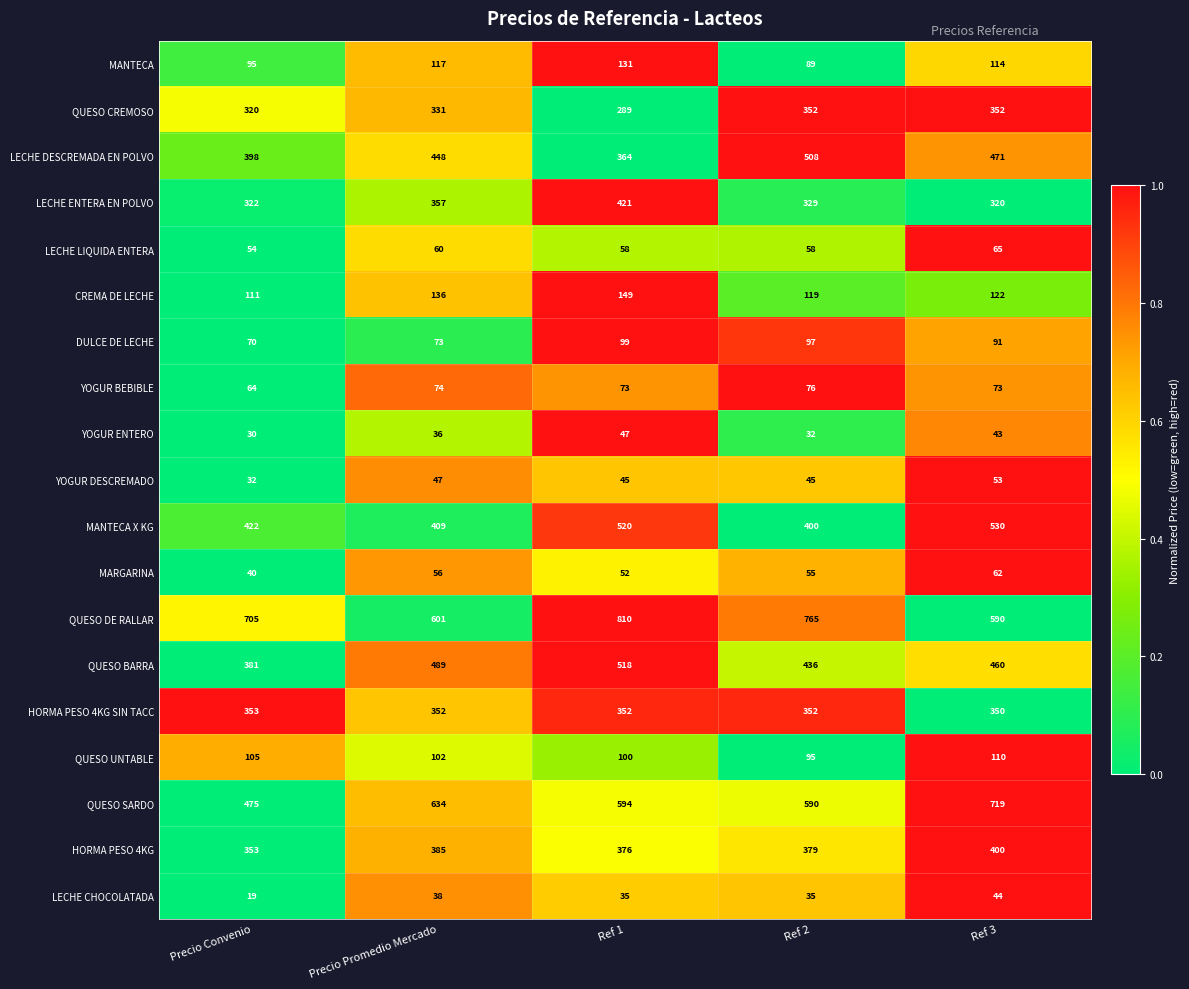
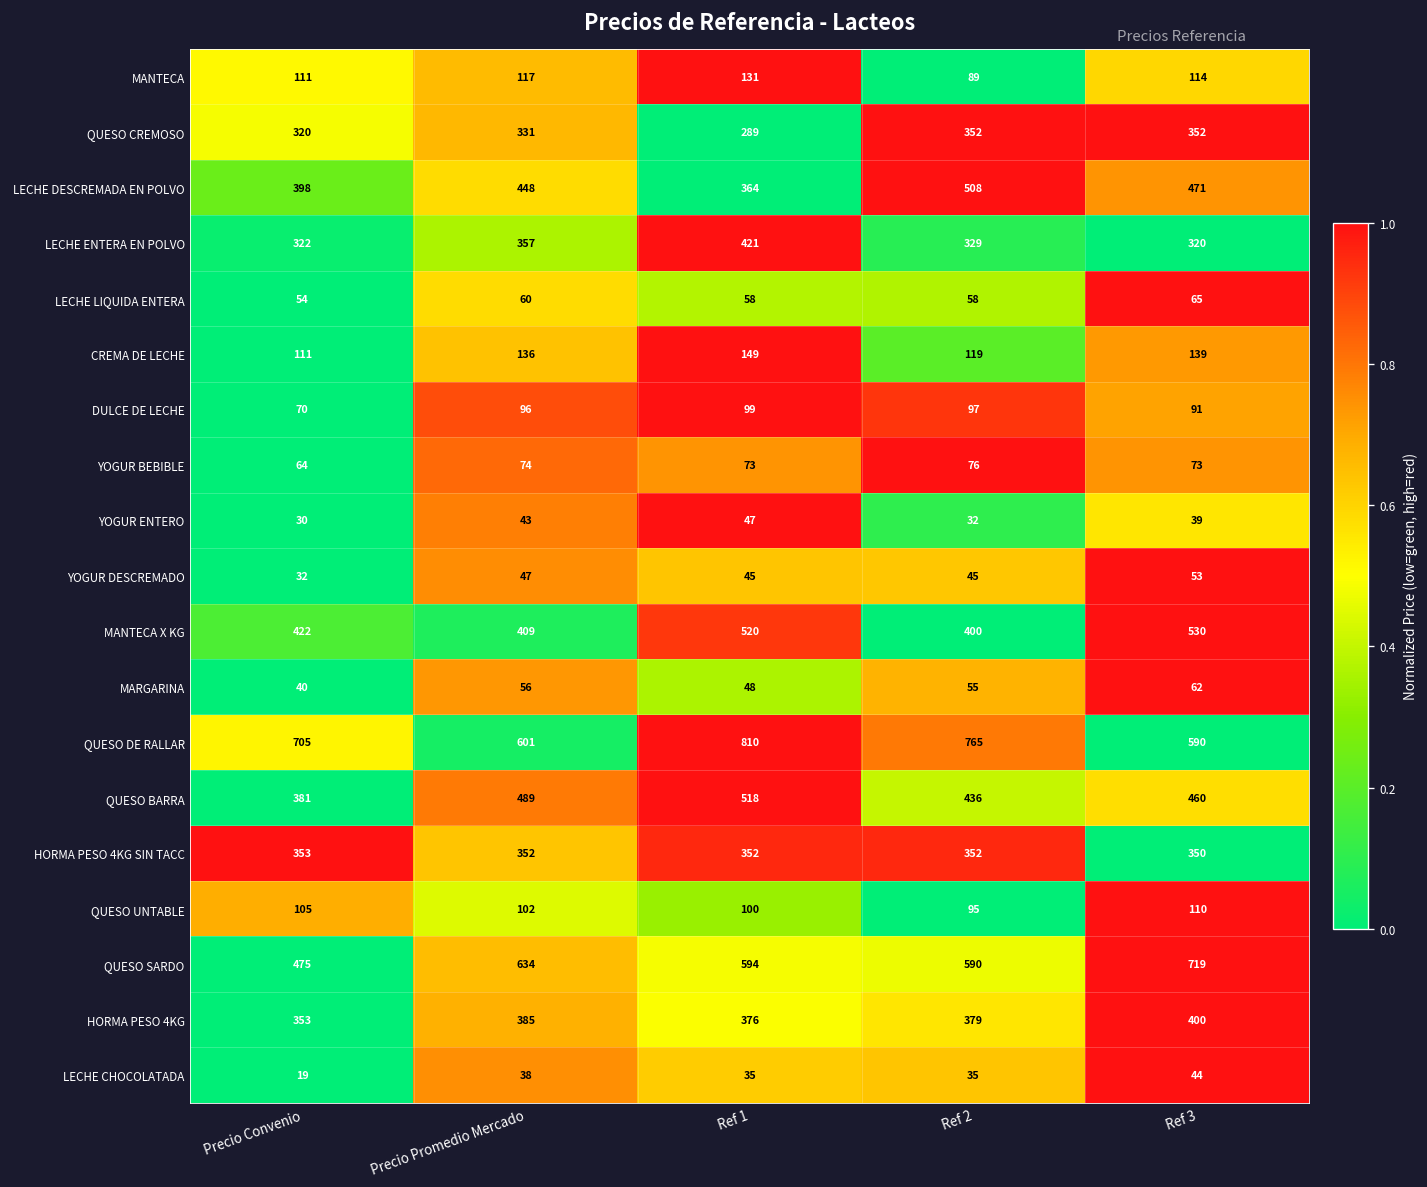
MANTECA, Precio Convenio: 95 -> 111
CREMA DE LECHE, Ref 3: 122 -> 139
DULCE DE LECHE, Precio Promedio Mercado: 73 -> 96
YOGUR ENTERO, Precio Promedio Mercado: 36 -> 43
YOGUR ENTERO, Ref 3: 43 -> 39
MARGARINA, Ref 1: 52 -> 48
